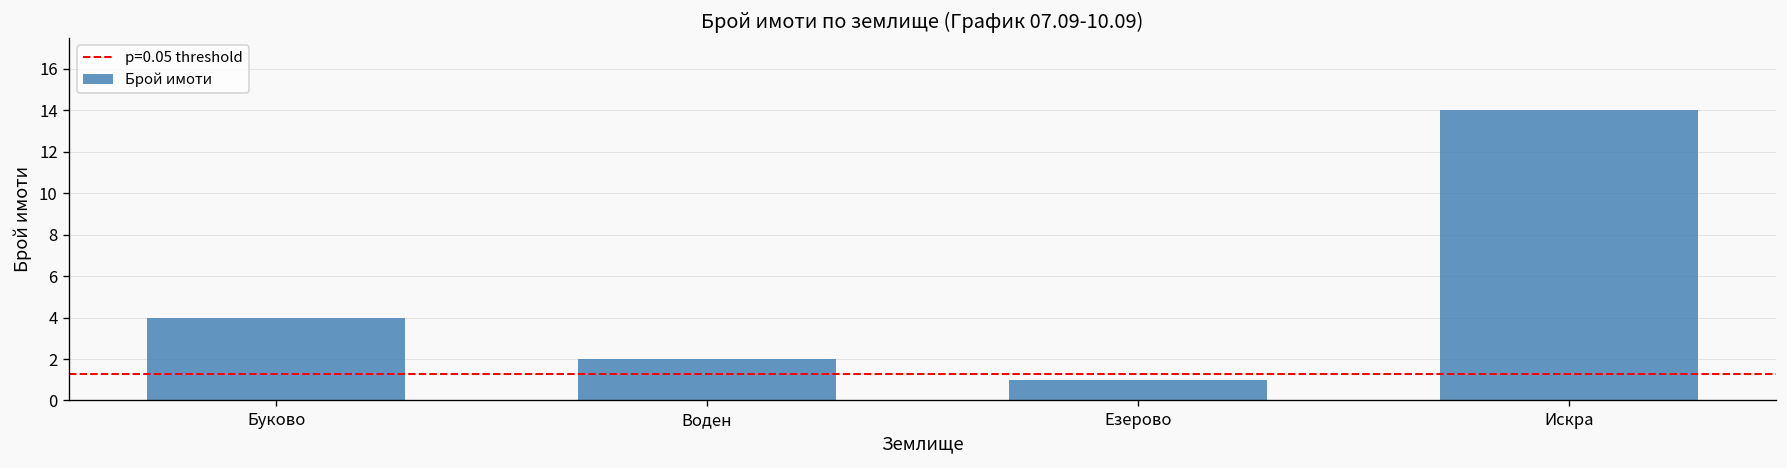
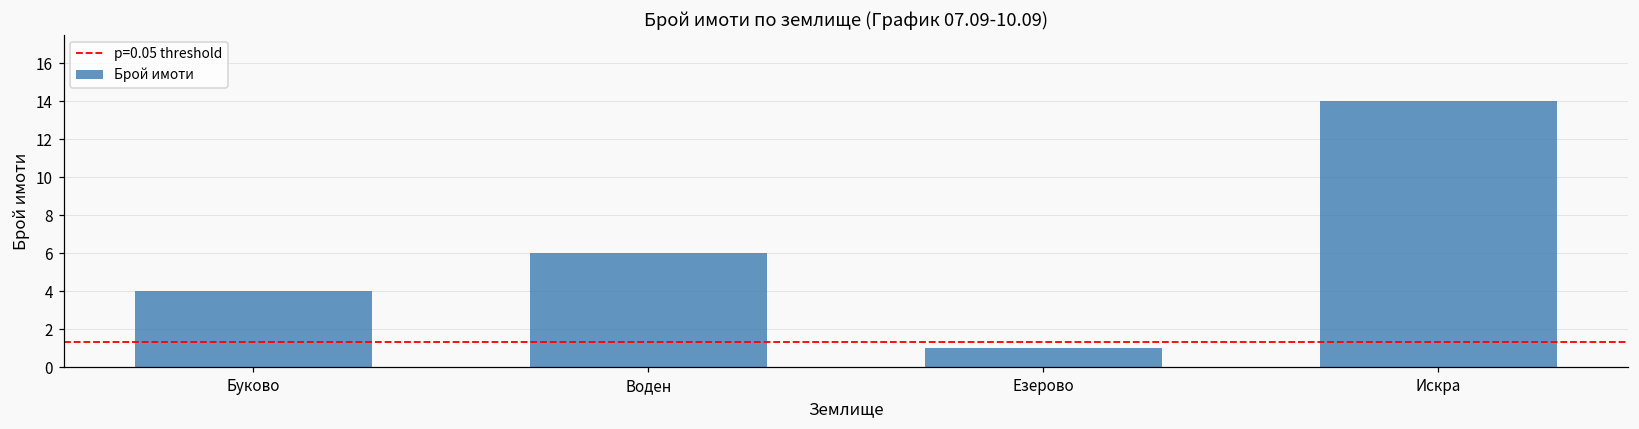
Воден: 2 -> 6
